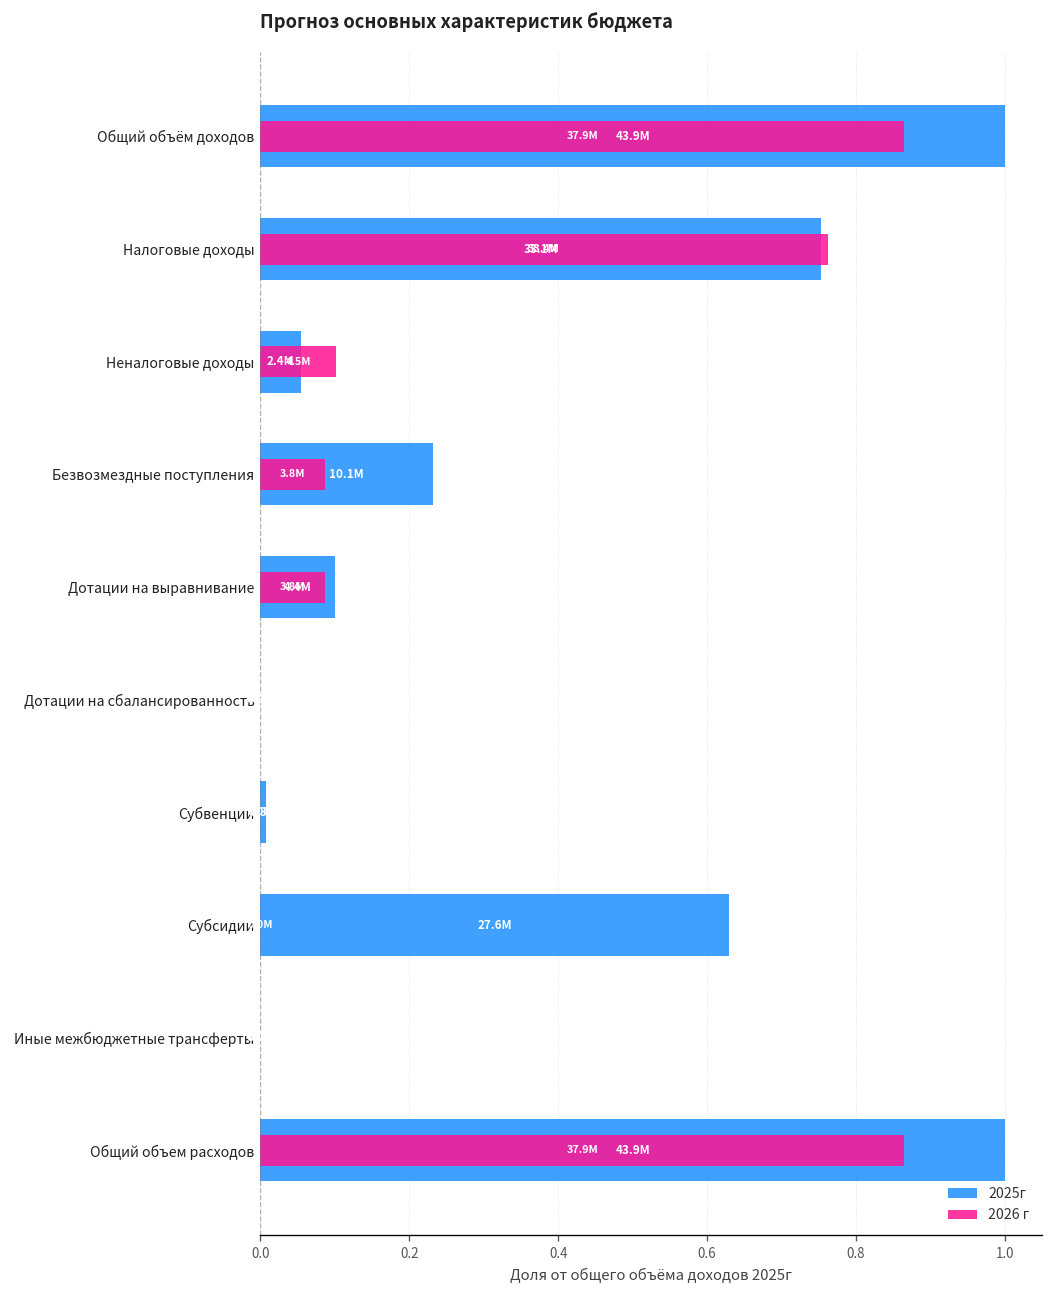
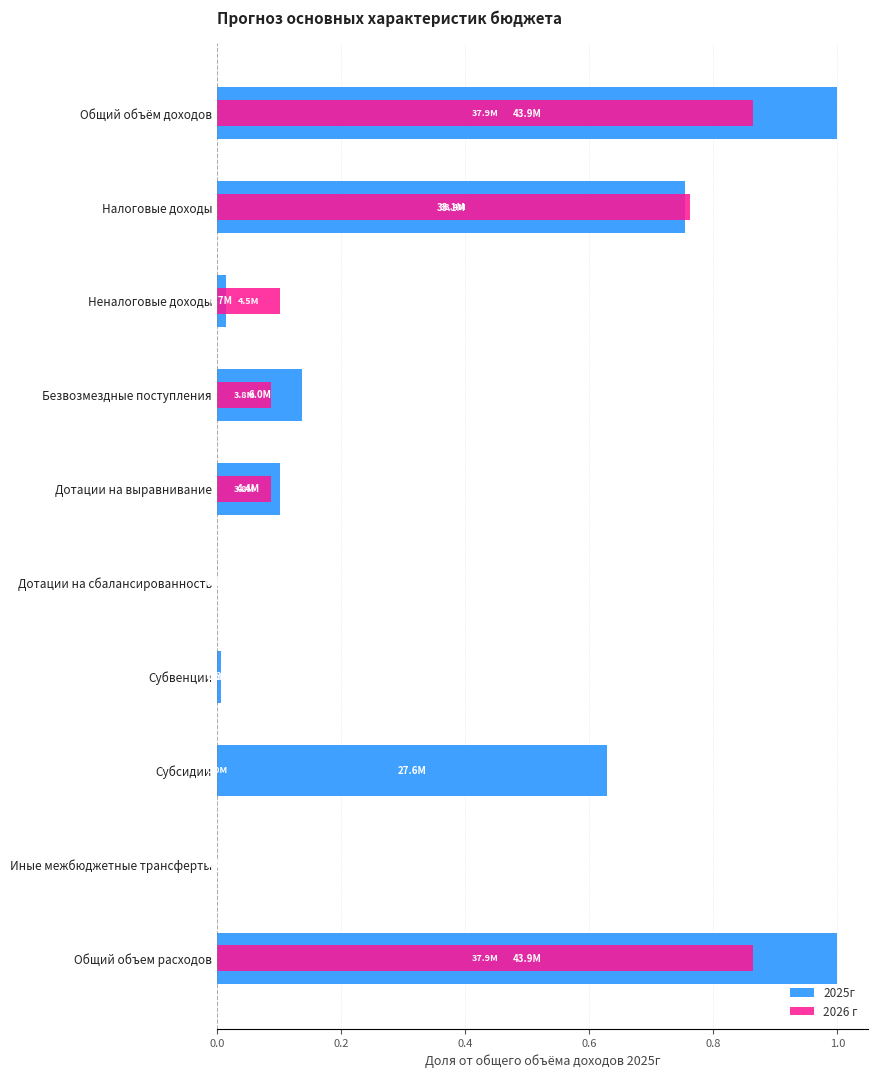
2025г, Неналоговые доходы: 2.4M -> 0.7M
2025г, Безвозмездные поступления: 10.1M -> 6.0M
